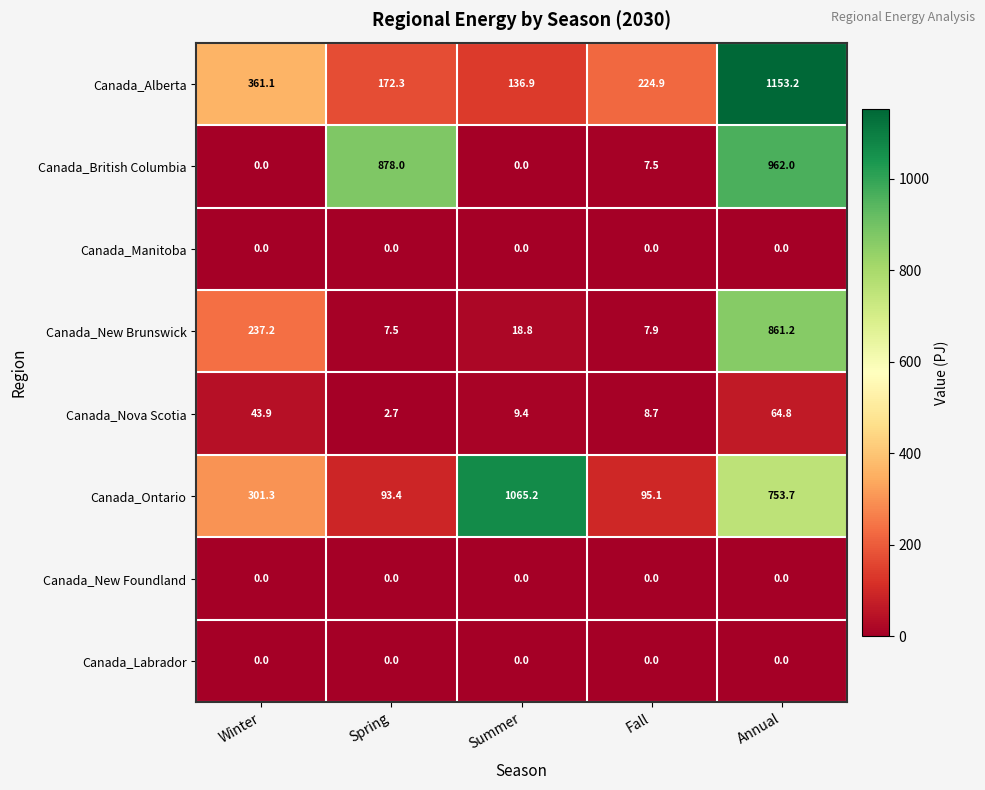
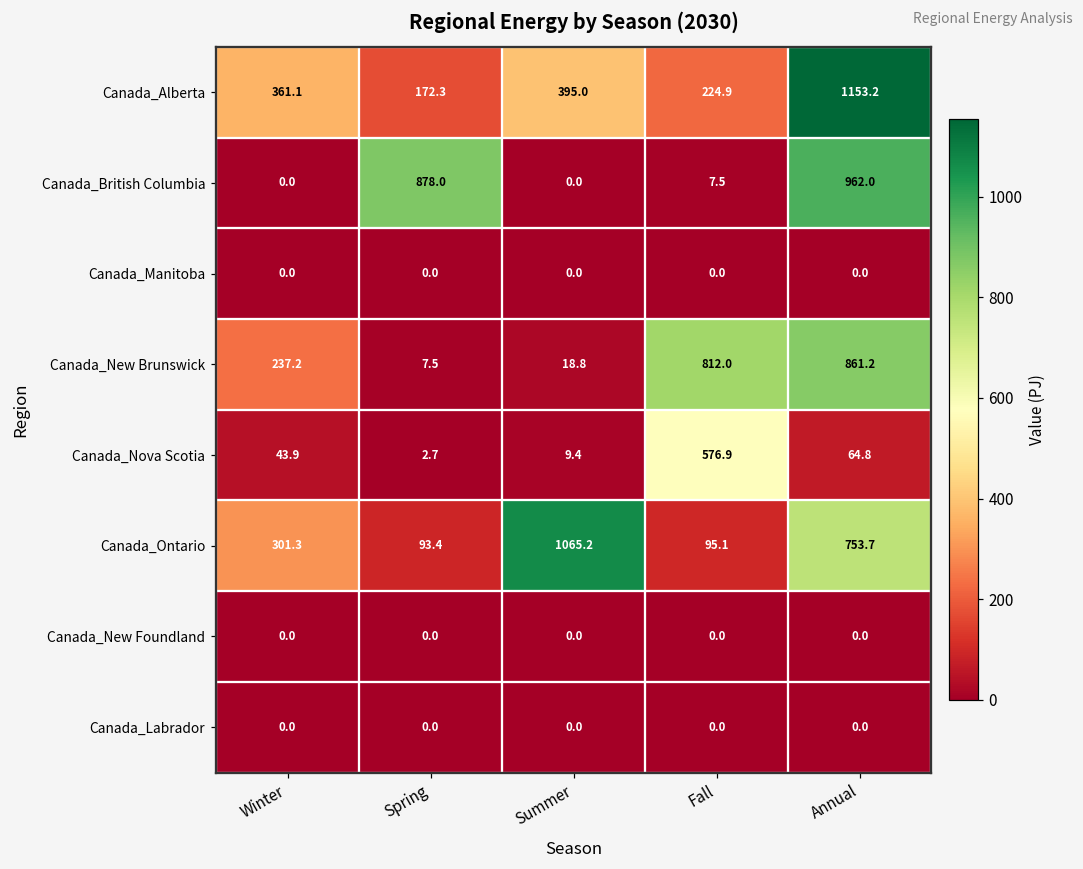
Canada_Alberta, Summer: 136.9 -> 395.0
Canada_New Brunswick, Fall: 7.9 -> 812.0
Canada_Nova Scotia, Fall: 8.7 -> 576.9
